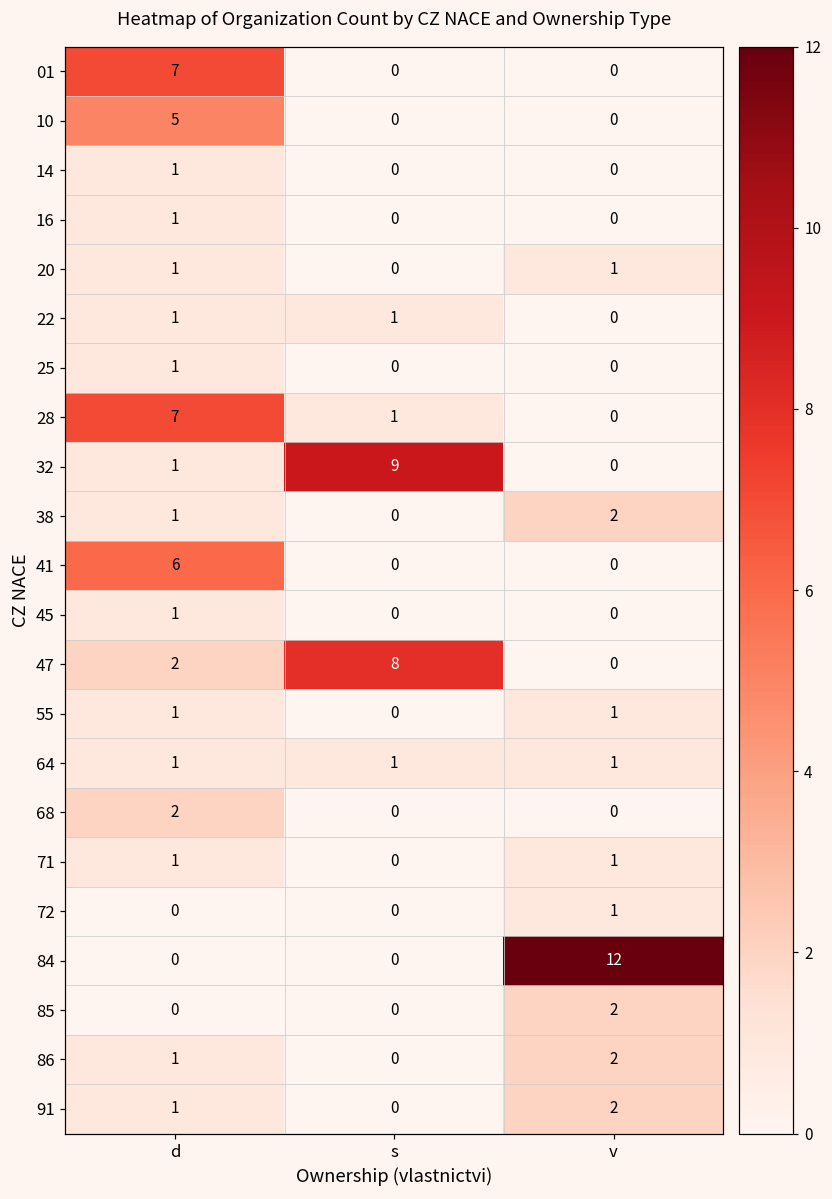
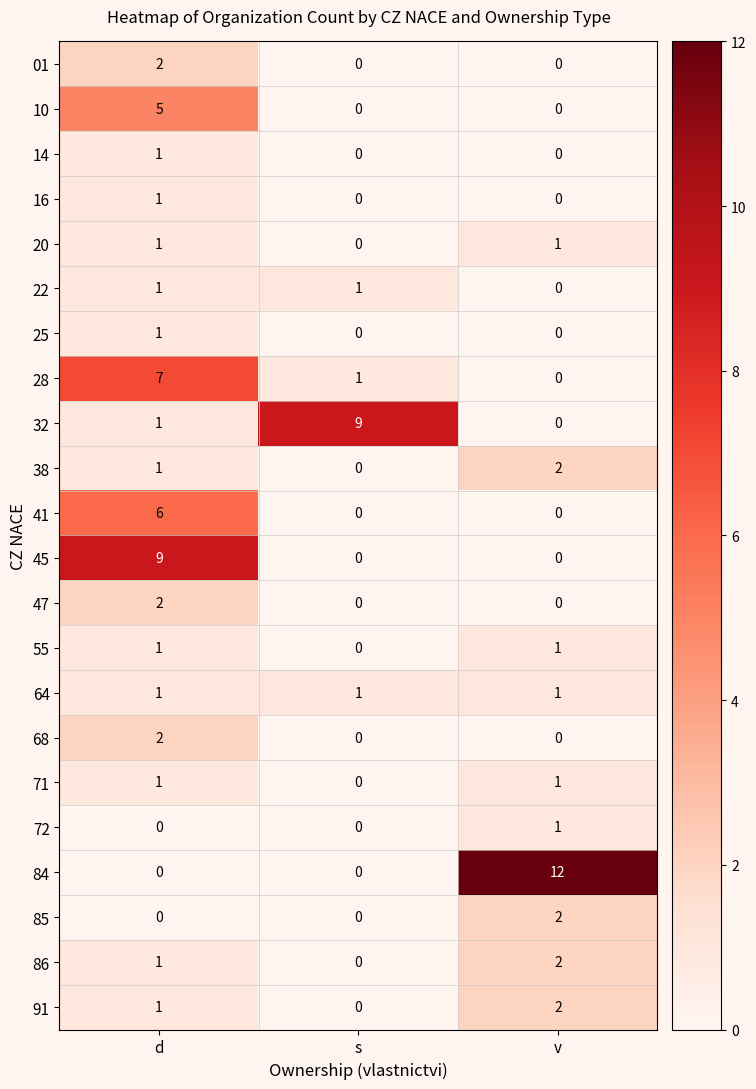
01, d: 7 -> 2
45, d: 1 -> 9
47, s: 8 -> 0
